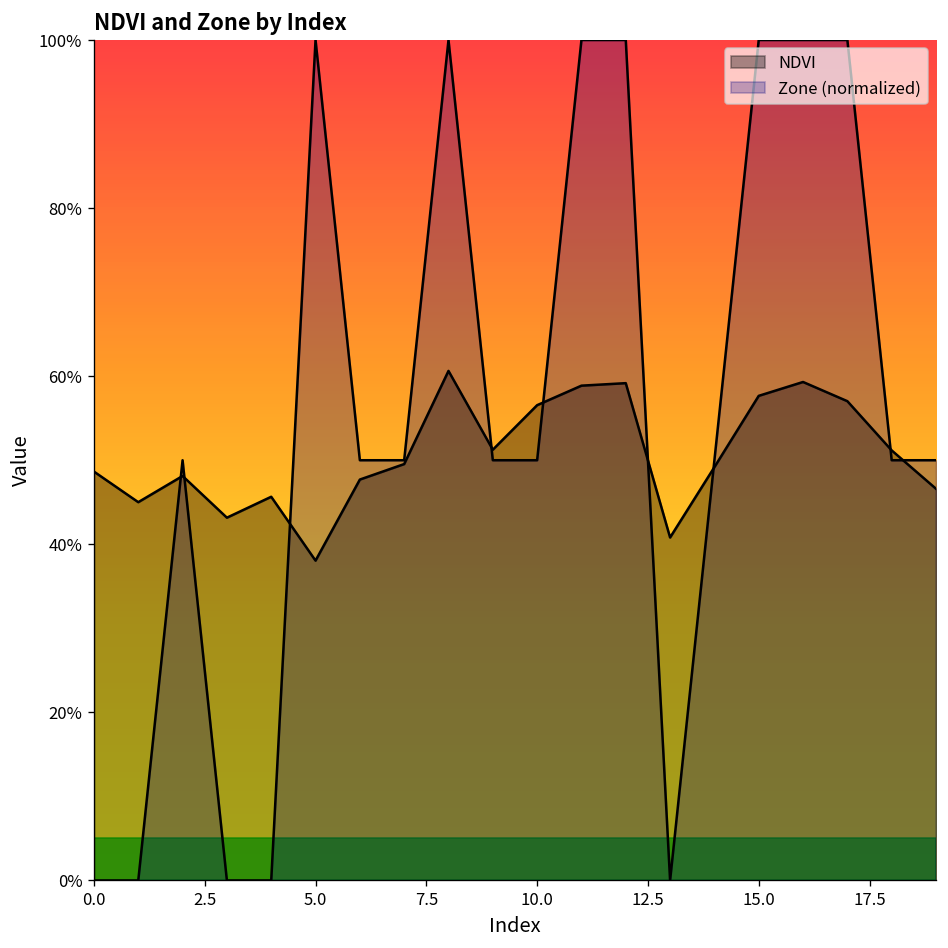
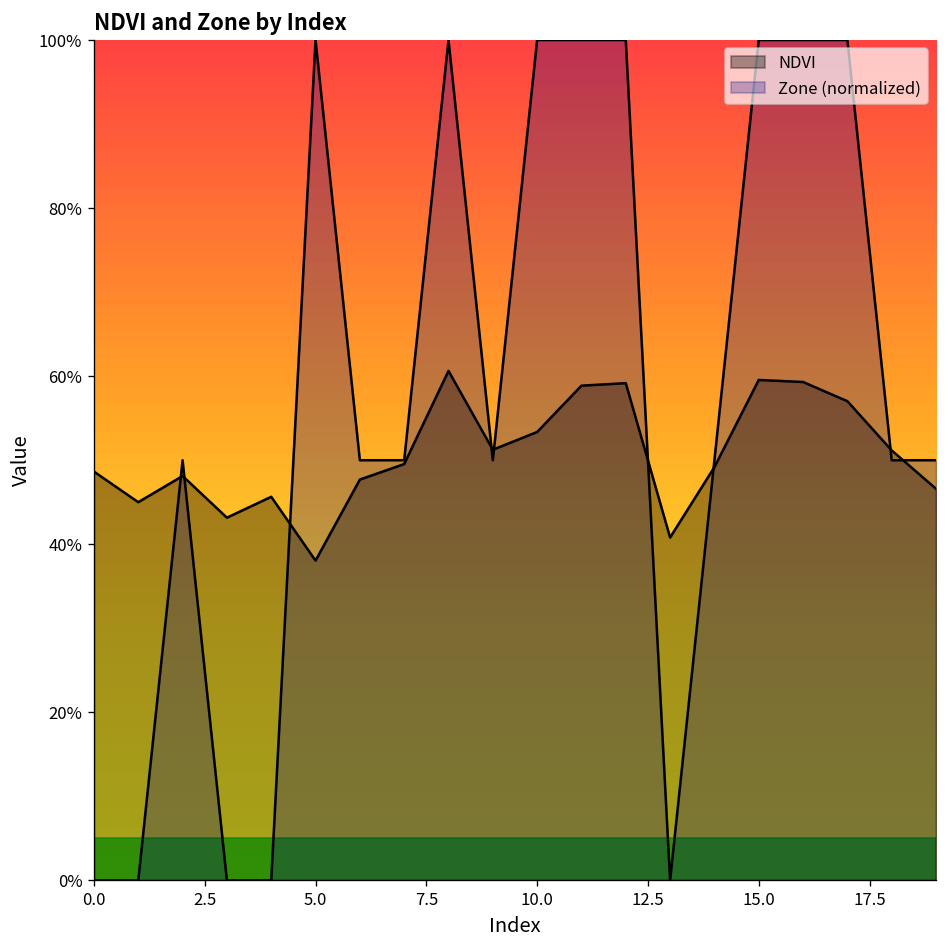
NDVI, 10.0: 57% -> 53%
Zone (normalized), 10.0: 50% -> 100%
NDVI, 15.0: 58% -> 60%
